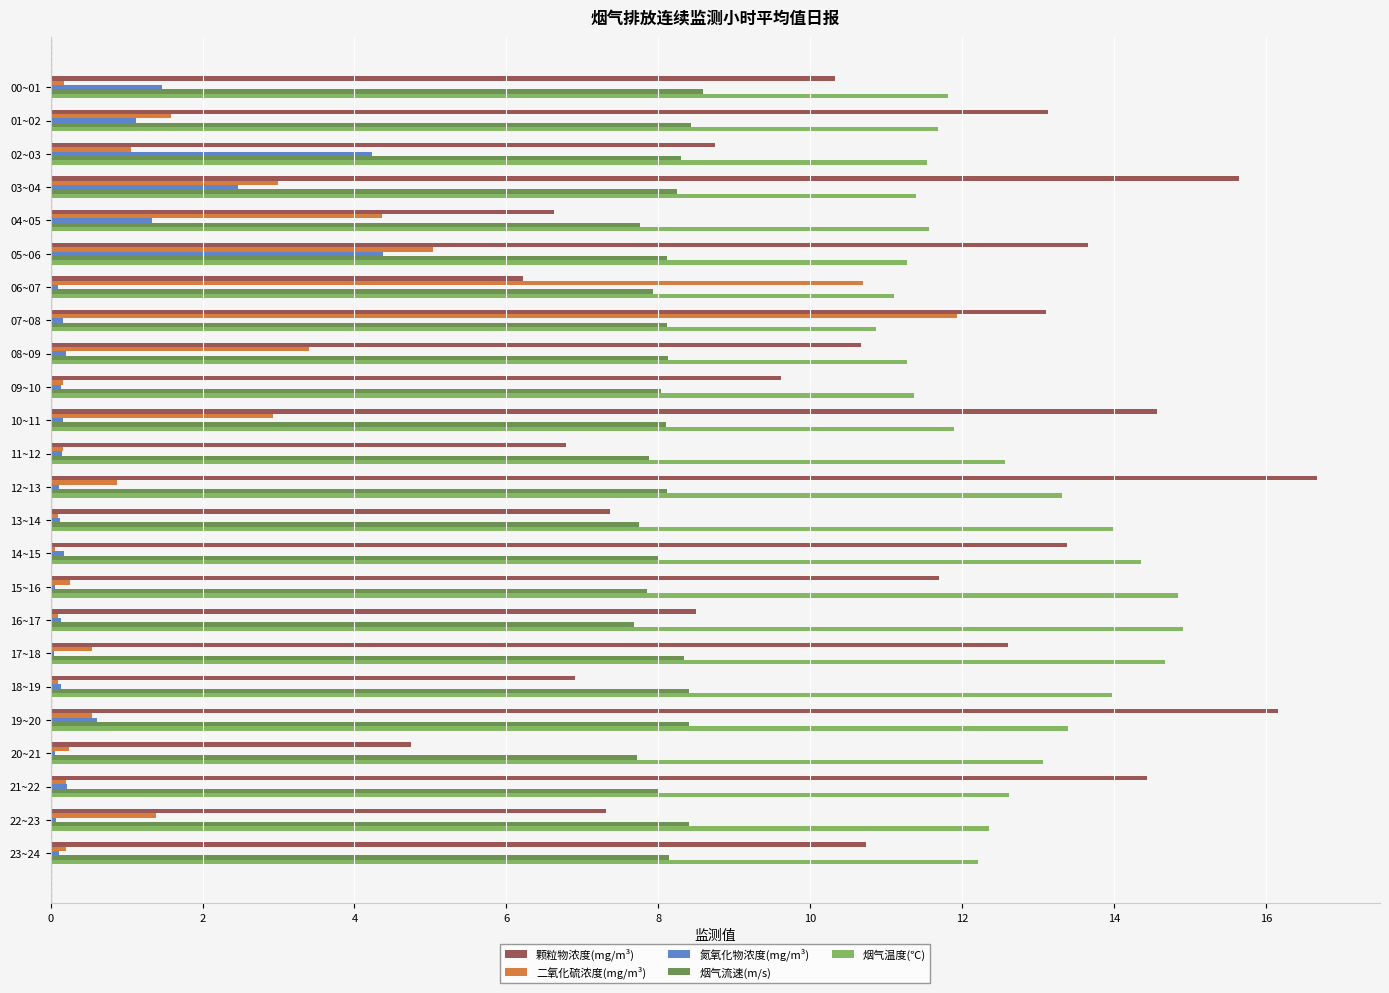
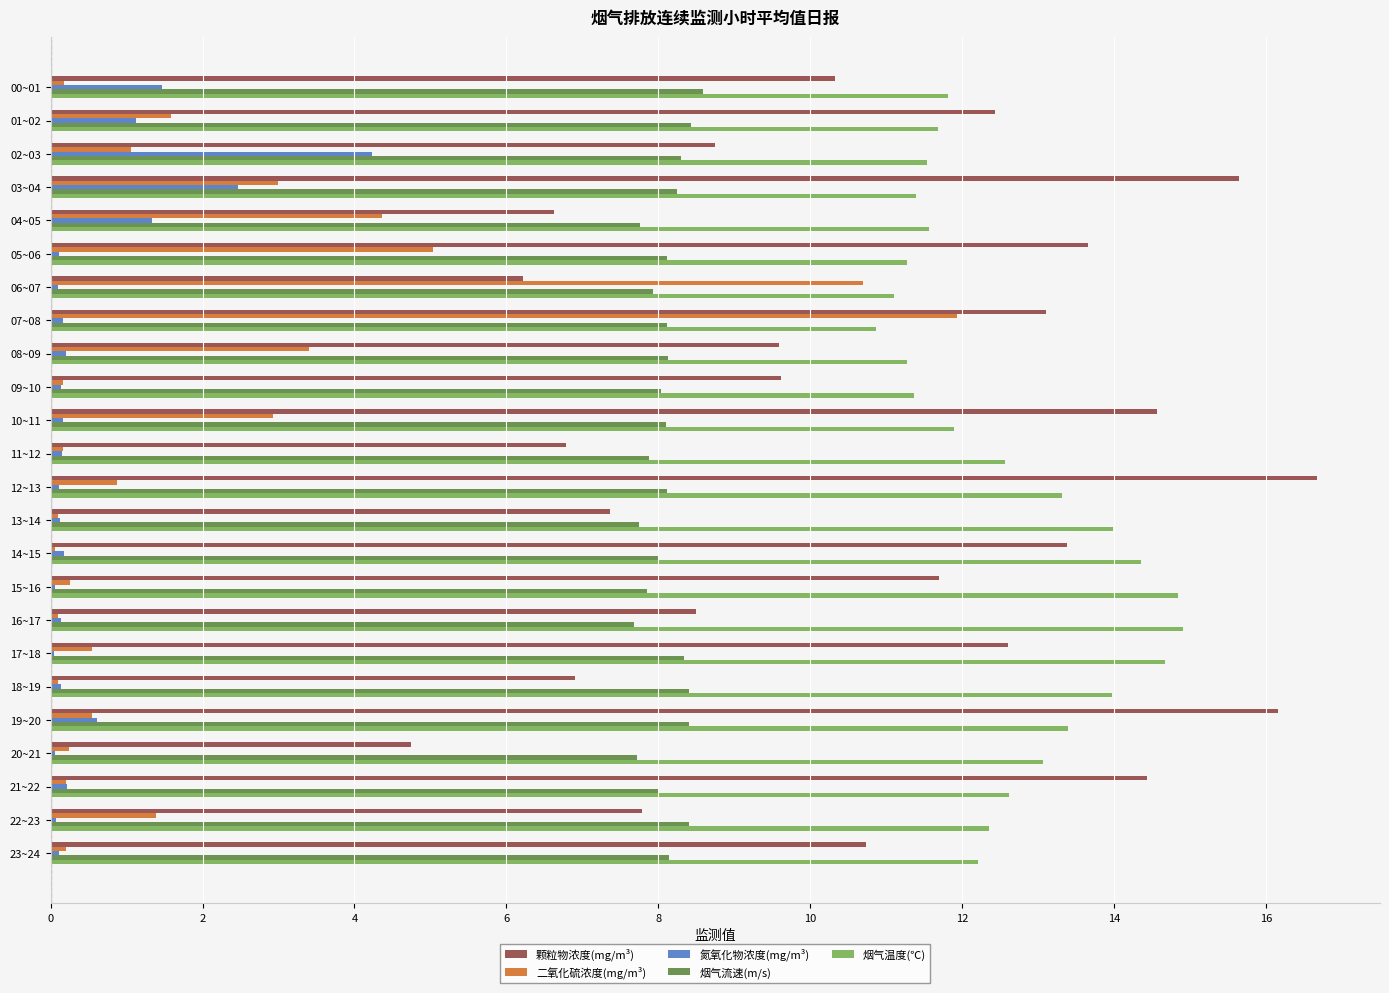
颗粒物浓度(mg/m³), 01~02: 13.1 -> 12.4
氮氧化物浓度(mg/m³), 05~06: 4.4 -> 0.1
颗粒物浓度(mg/m³), 08~09: 10.7 -> 9.6
颗粒物浓度(mg/m³), 22~23: 7.3 -> 7.8
